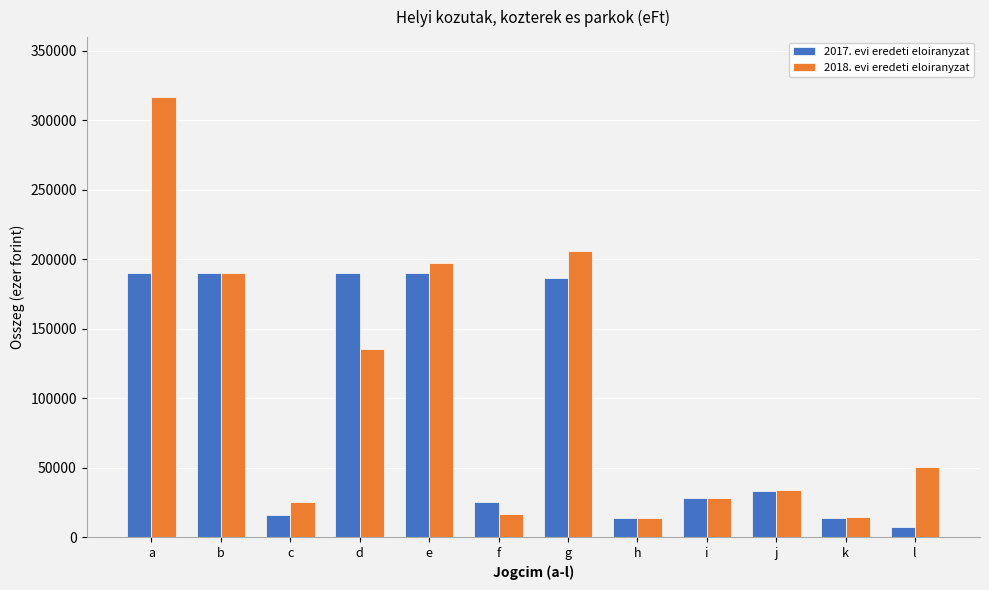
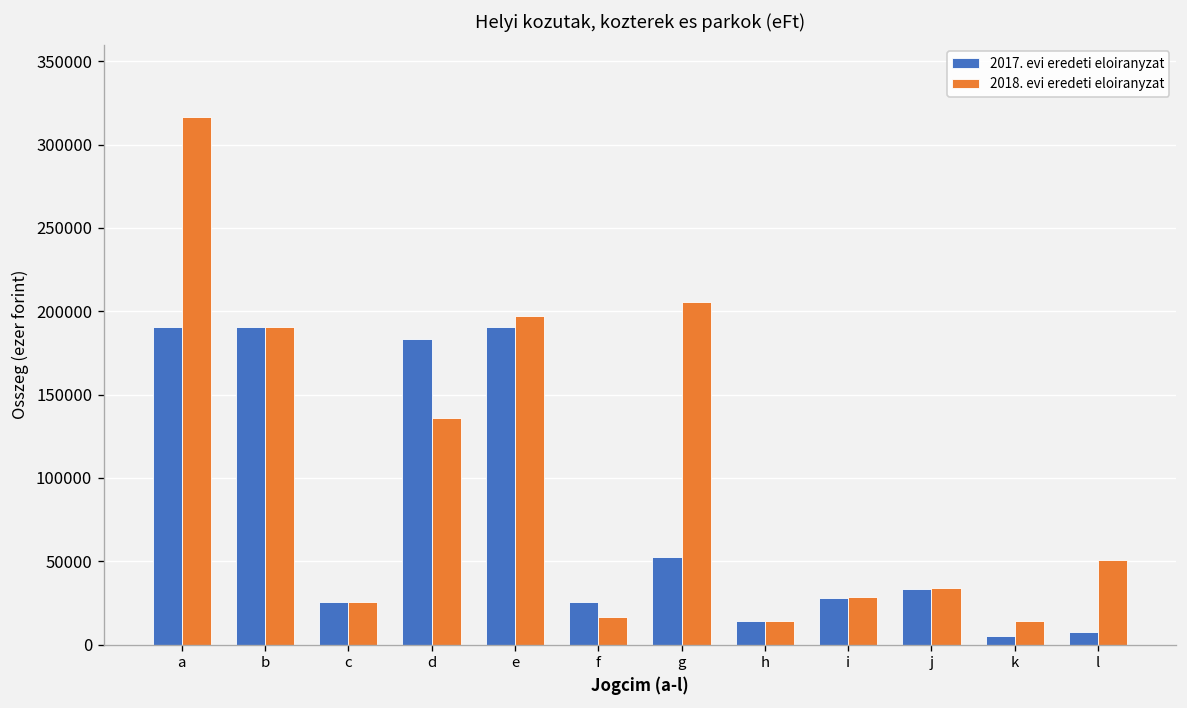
2017. evi eredeti eloiranyzat, c: 16000 -> 25000
2017. evi eredeti eloiranyzat, d: 191000 -> 184000
2017. evi eredeti eloiranyzat, g: 187000 -> 52000
2017. evi eredeti eloiranyzat, k: 14000 -> 5000
